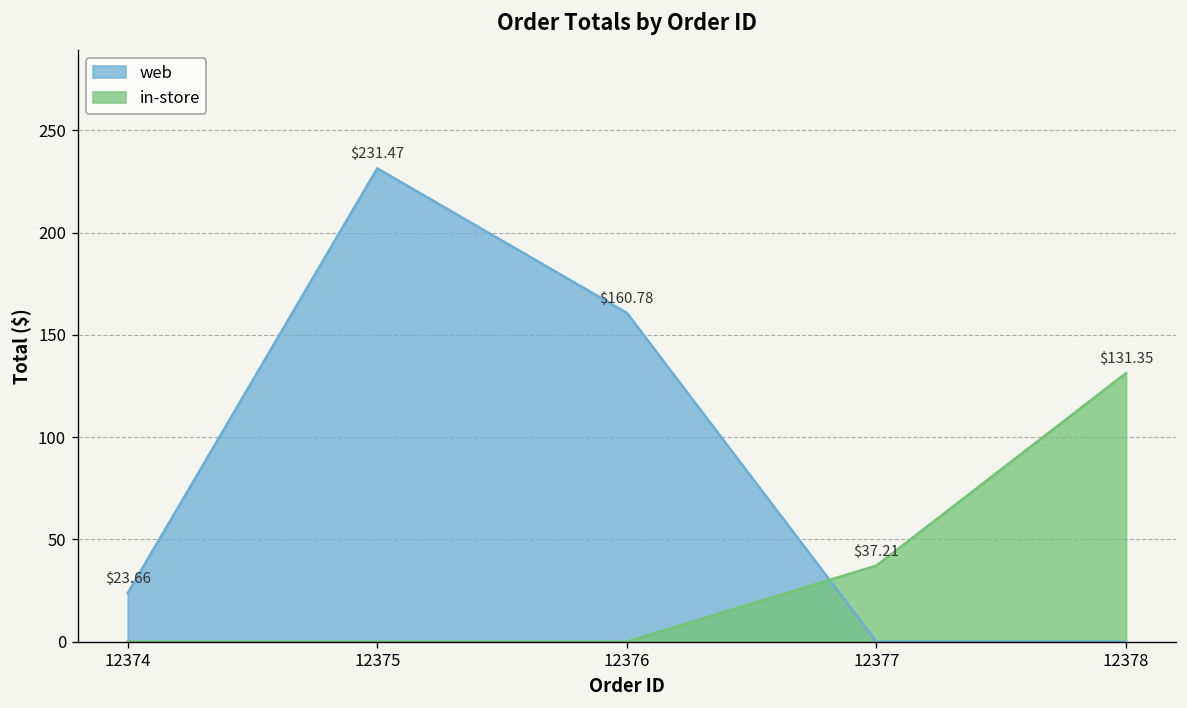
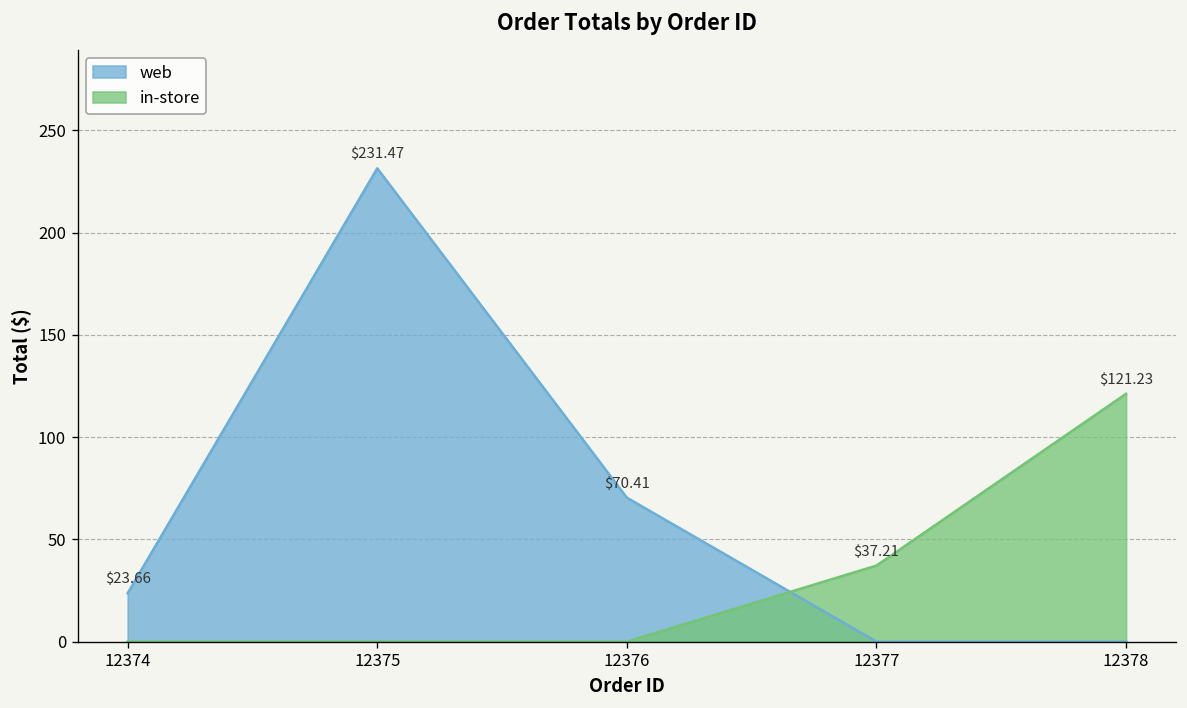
web, 12376: $160.78 -> $70.41
in-store, 12378: $131.35 -> $121.23
